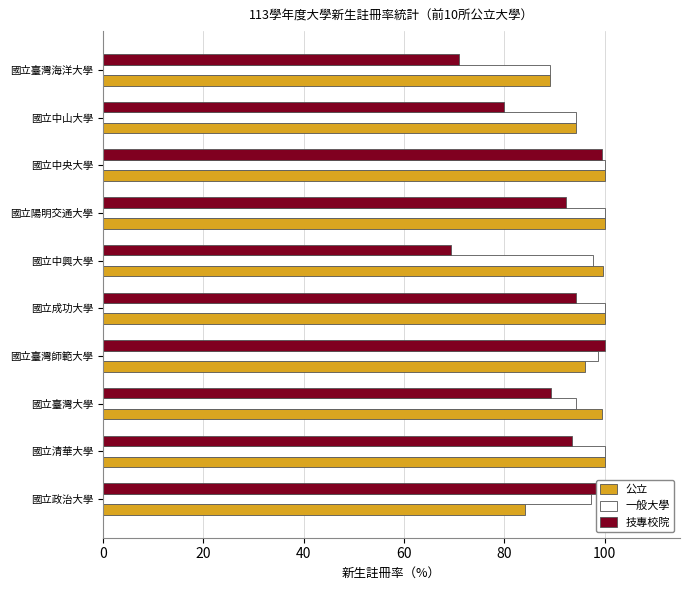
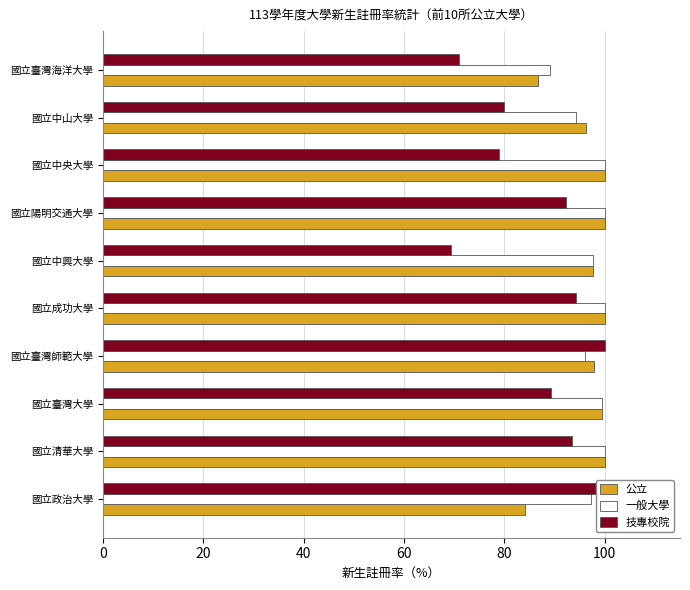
公立, 國立臺灣海洋大學: 89 -> 87
公立, 國立中山大學: 94 -> 96
技專校院, 國立中央大學: 99 -> 79
公立, 國立中興大學: 100 -> 98
一般大學, 國立臺灣師範大學: 99 -> 96
公立, 國立臺灣師範大學: 96 -> 98
一般大學, 國立臺灣大學: 94 -> 100
